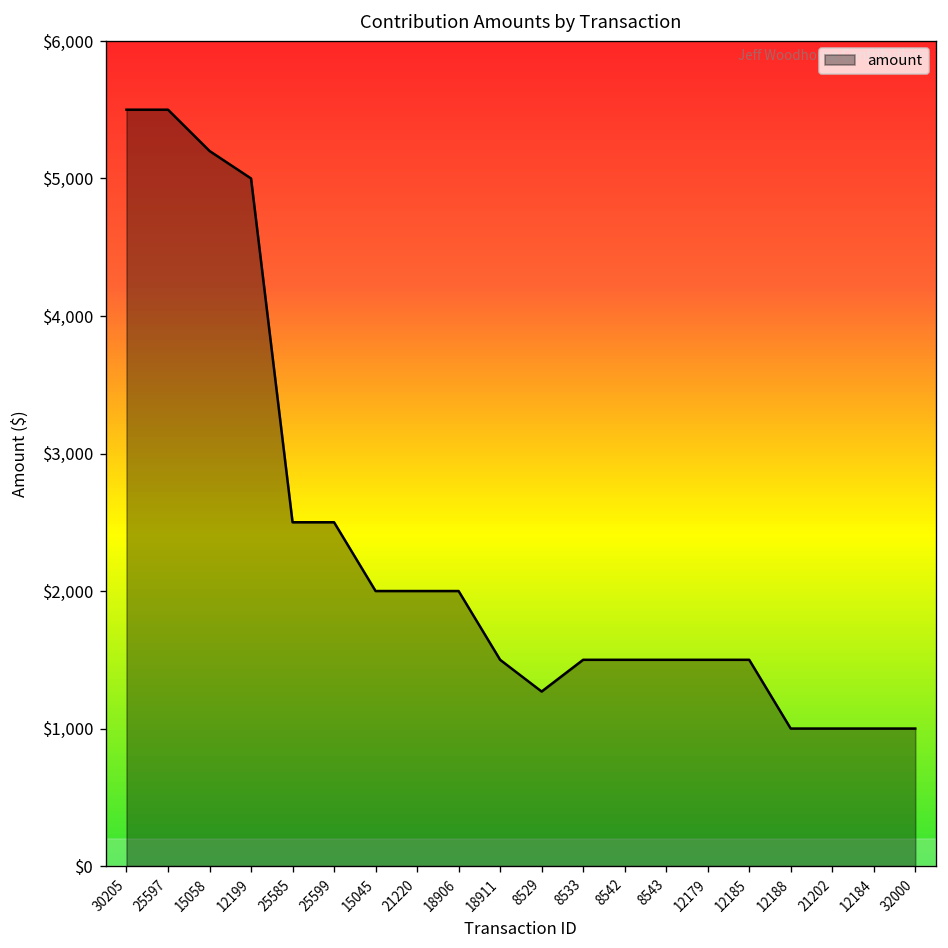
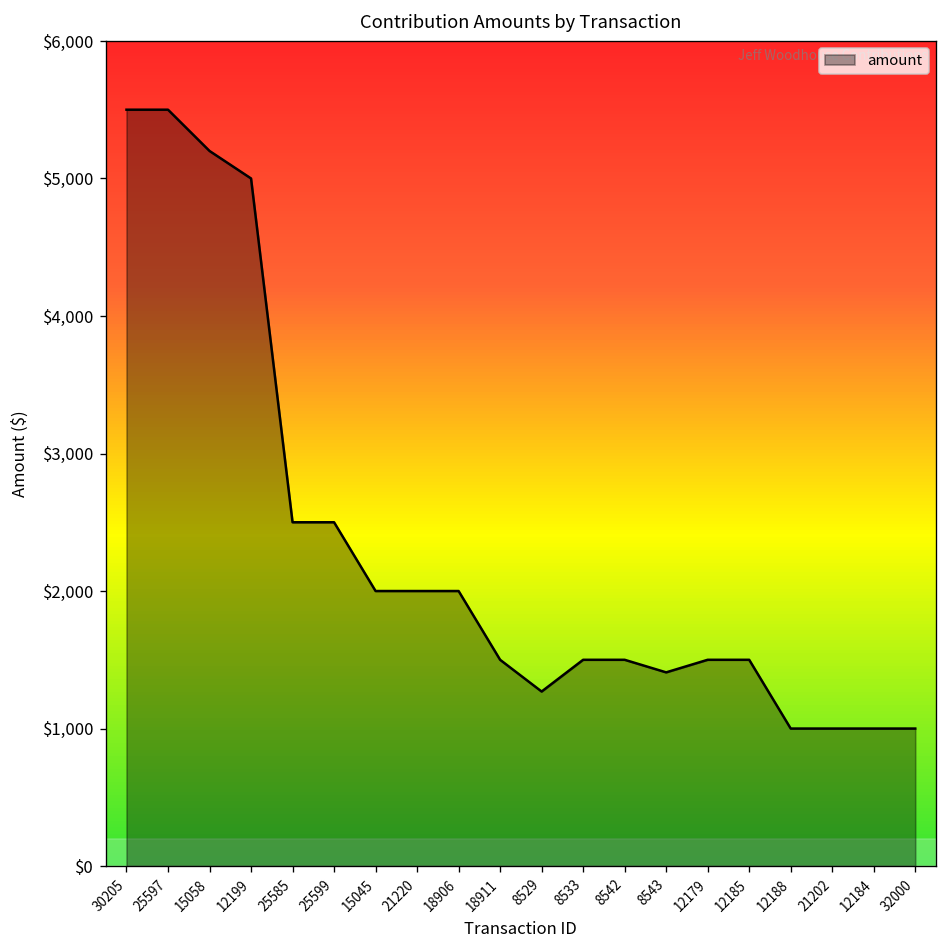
8543: $1,500 -> $1,410
